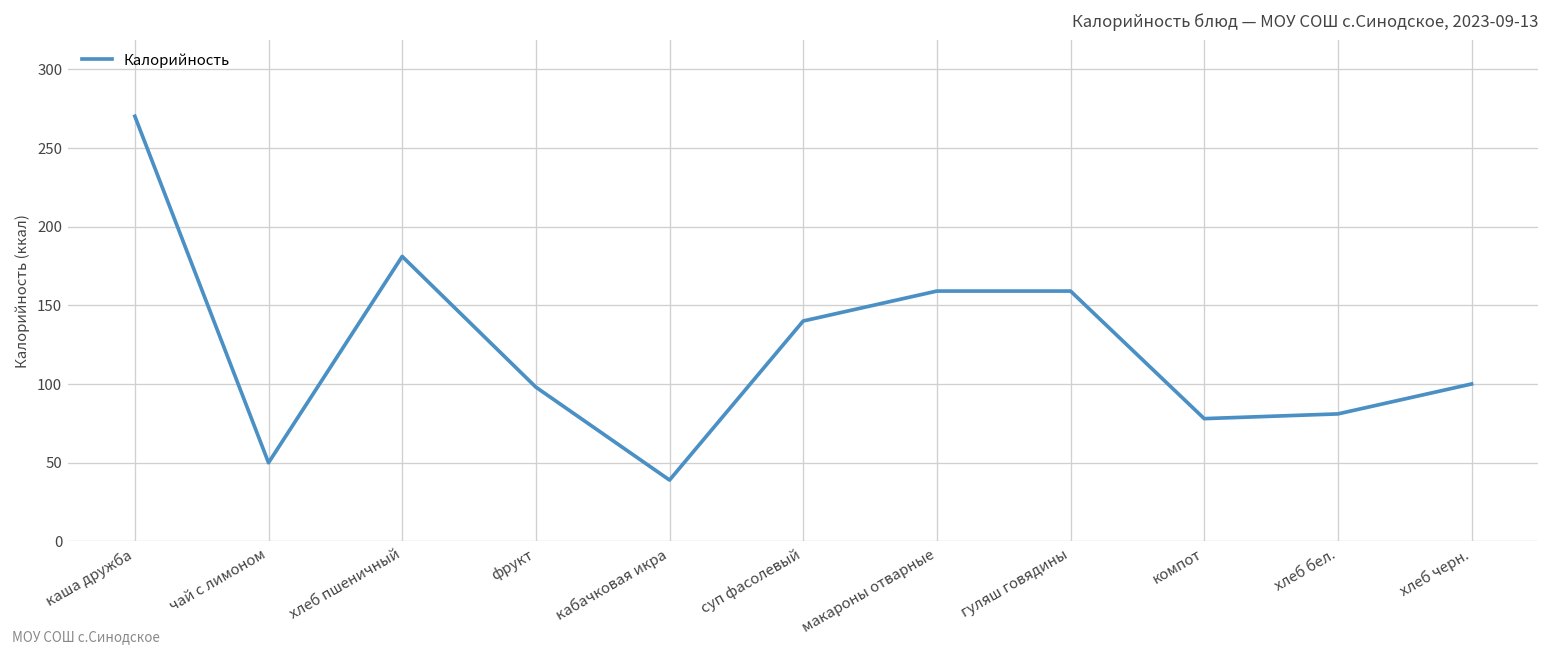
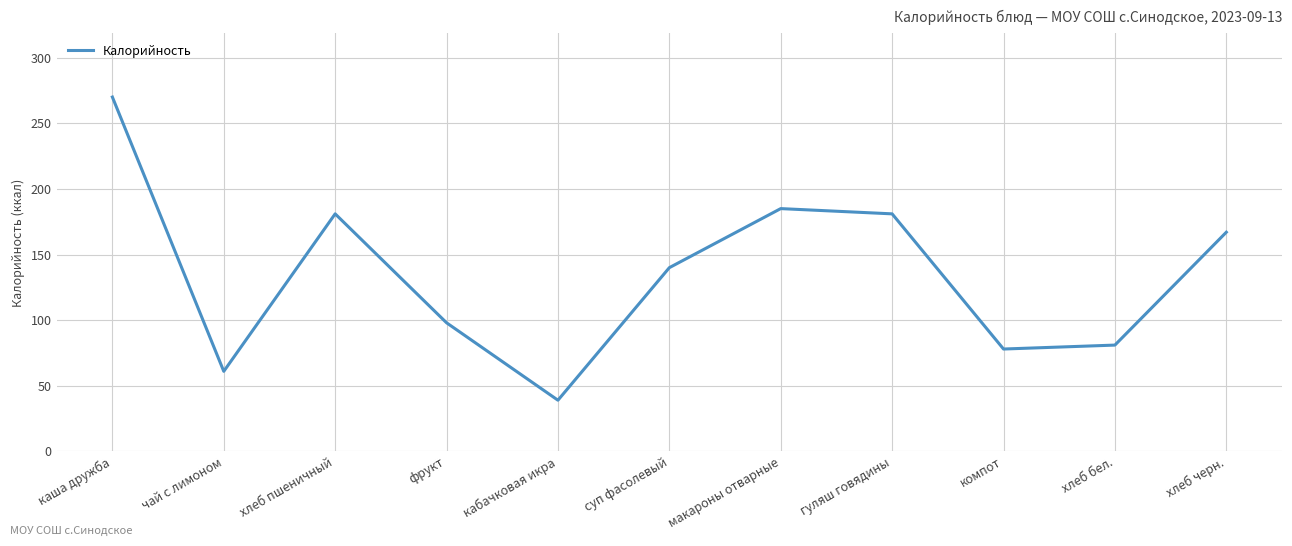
чай с лимоном: 50 -> 61
макароны отварные: 159 -> 185
гуляш говядины: 159 -> 181
хлеб черн.: 100 -> 167
